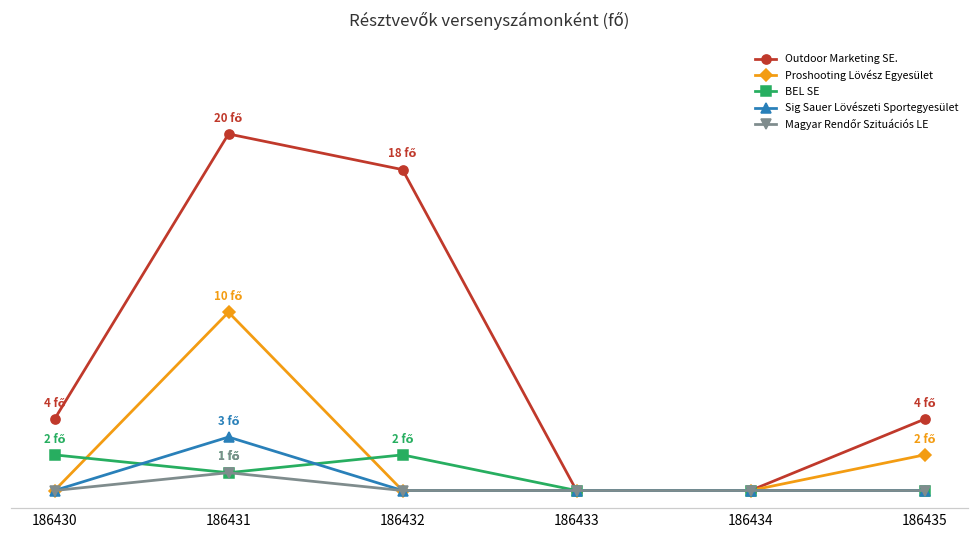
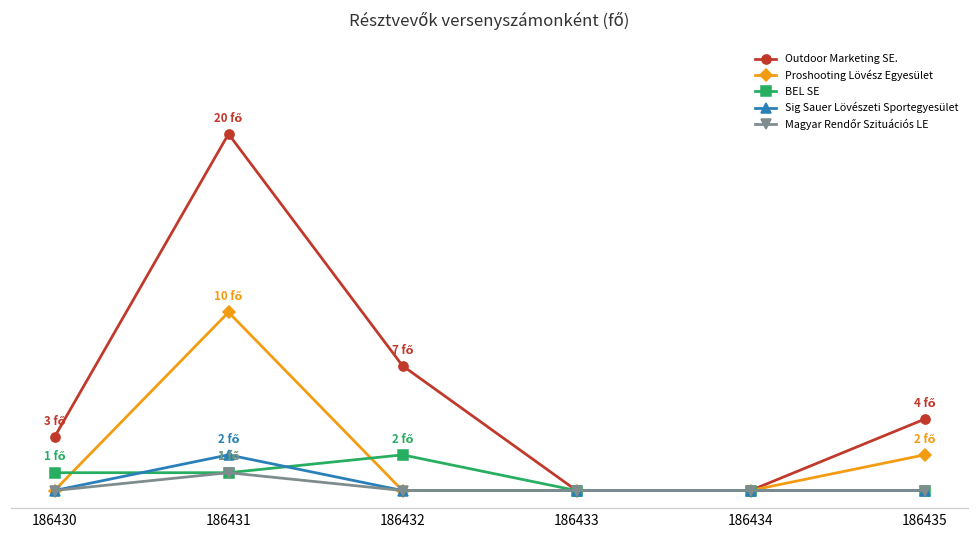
Outdoor Marketing SE., 186430: 4 -> 3
BEL SE, 186430: 2 -> 1
Sig Sauer Lövészeti Sportegyesület, 186431: 3 -> 2
Outdoor Marketing SE., 186432: 18 -> 7
